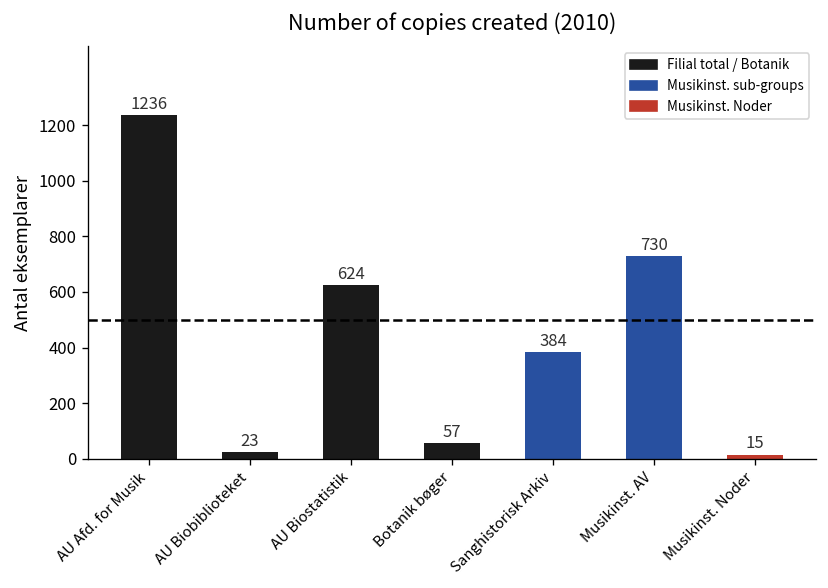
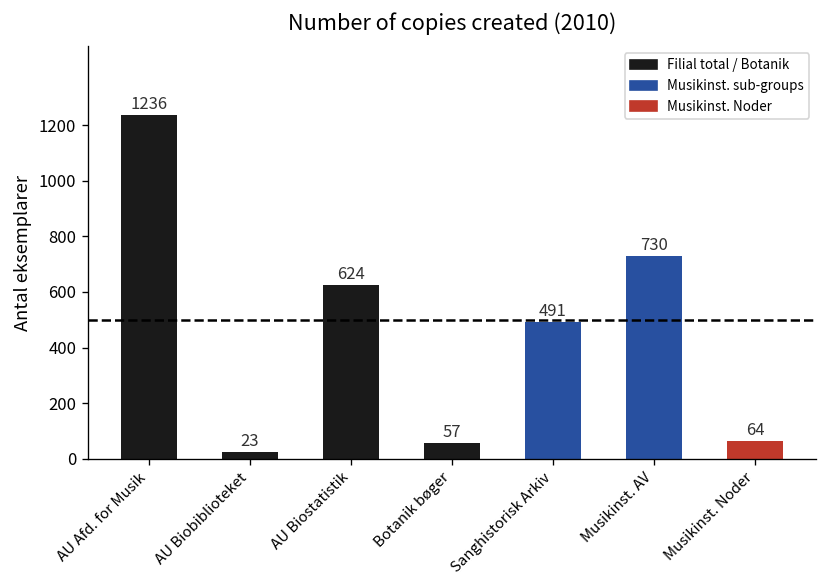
Sanghistorisk Arkiv: 384 -> 491
Musikinst. Noder: 15 -> 64
